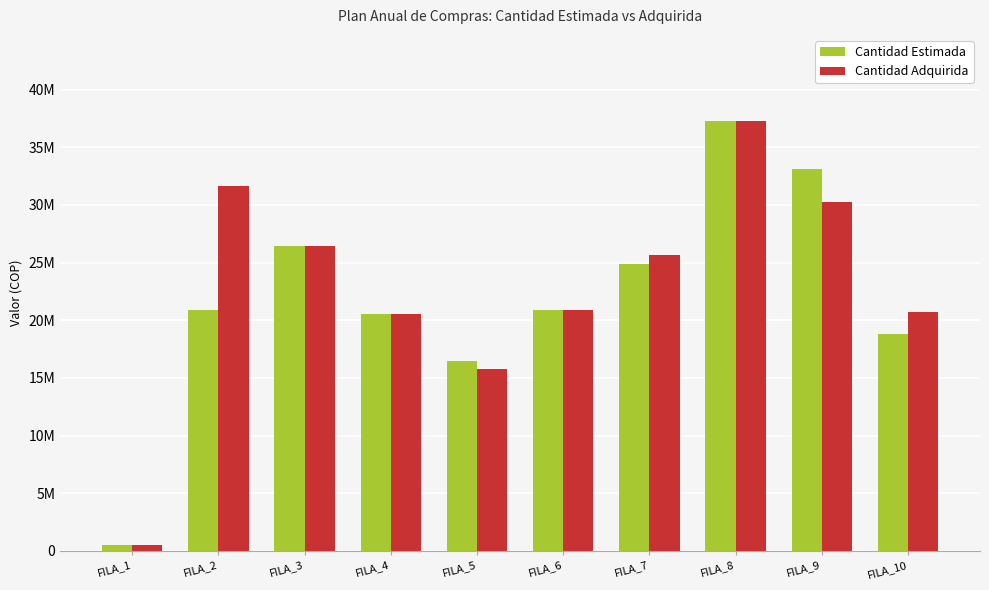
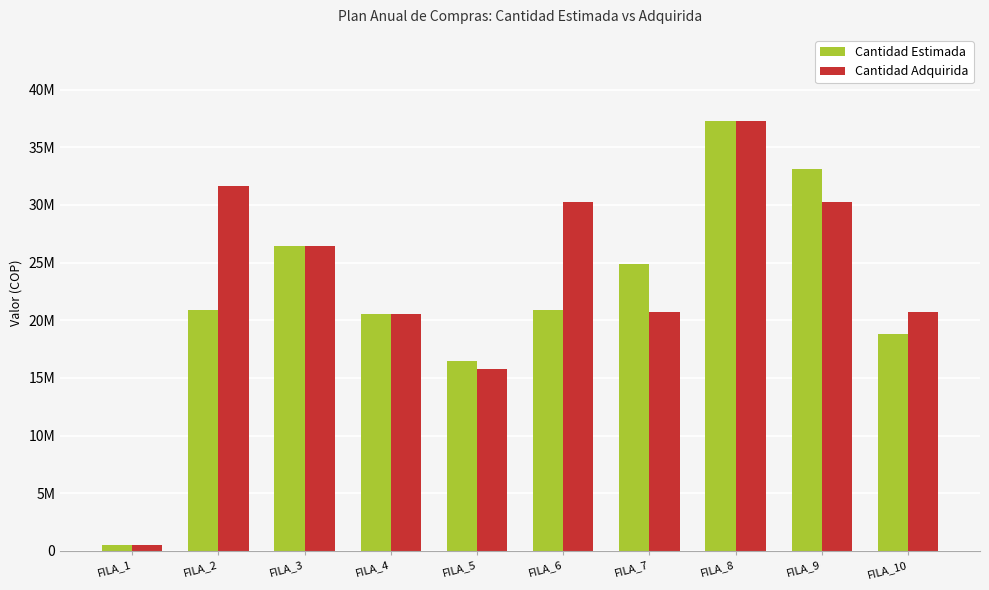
Cantidad Adquirida, FILA_6: 20900000 -> 30300000
Cantidad Adquirida, FILA_7: 25700000 -> 20700000
